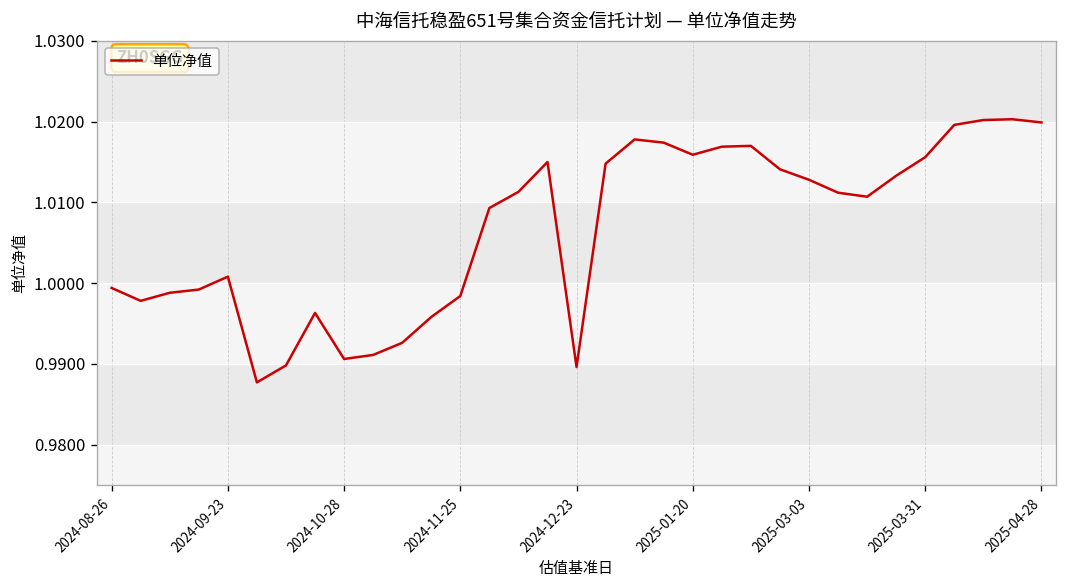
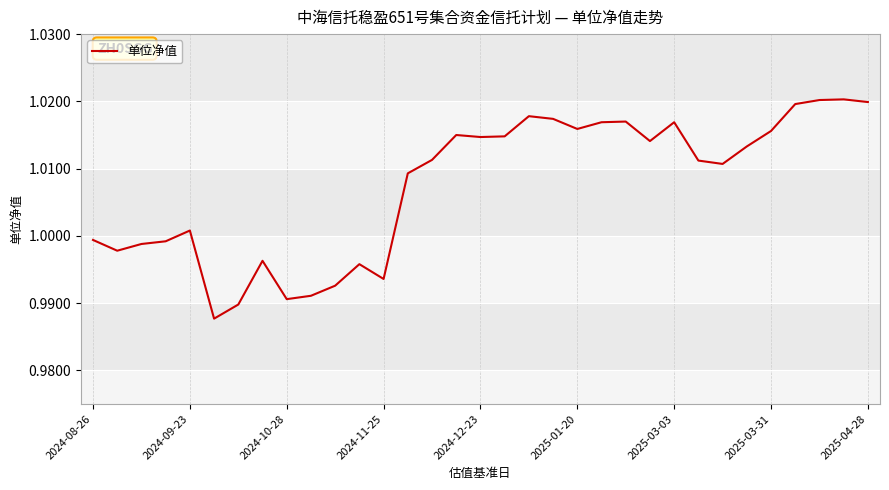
2024-11-25: 0.998 -> 0.994
2024-12-23: 0.990 -> 1.015
2025-03-03: 1.013 -> 1.017
